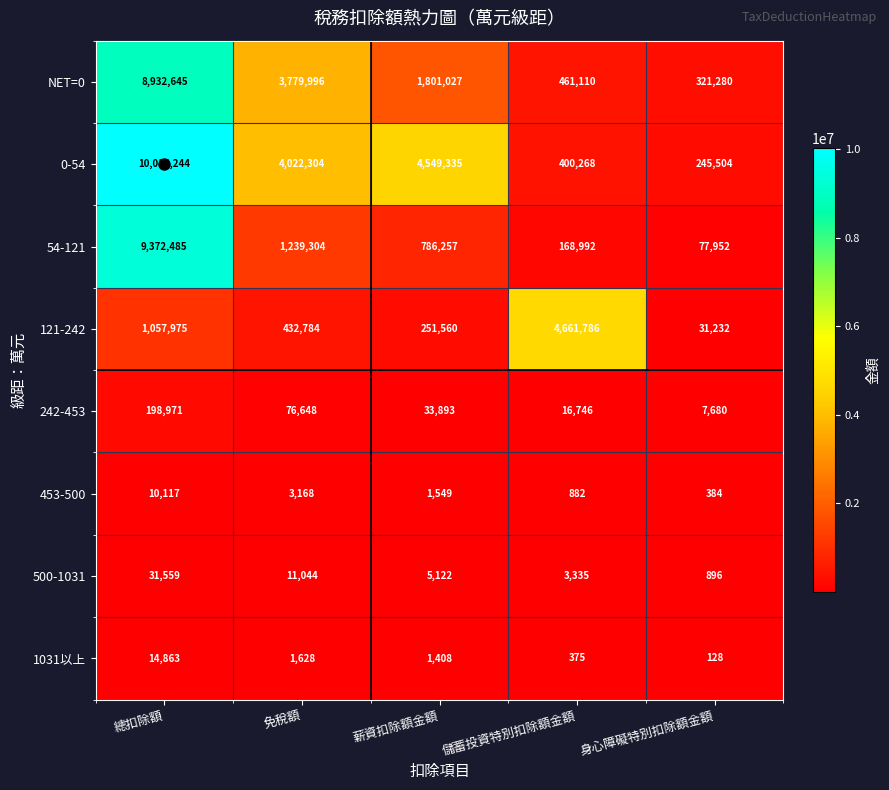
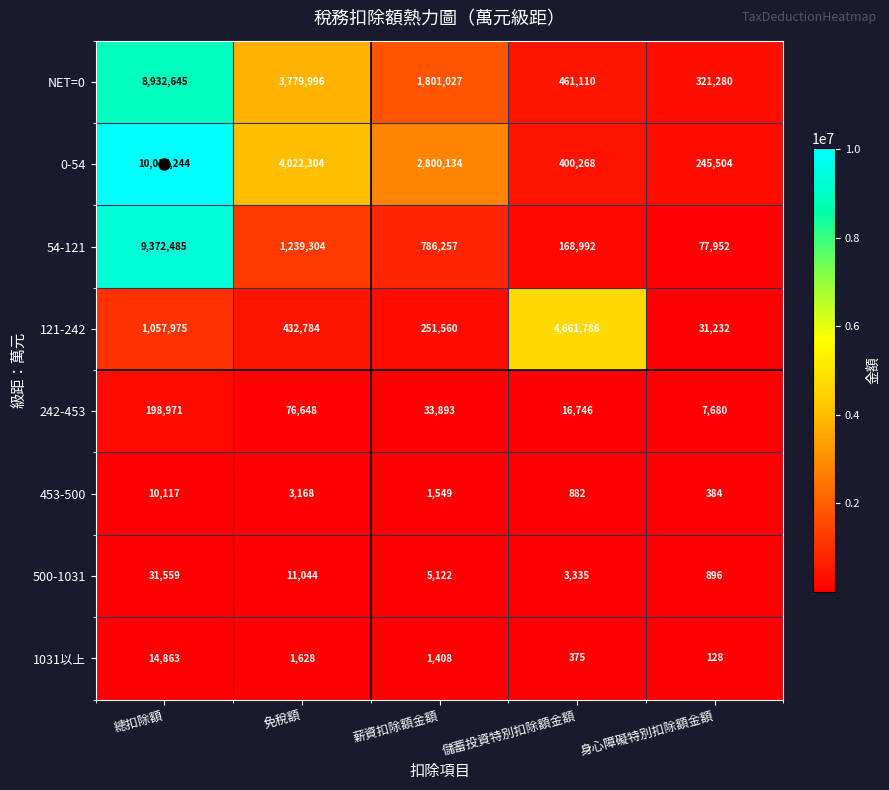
0-54, 薪資扣除額金額: 4,549,335 -> 2,800,134
